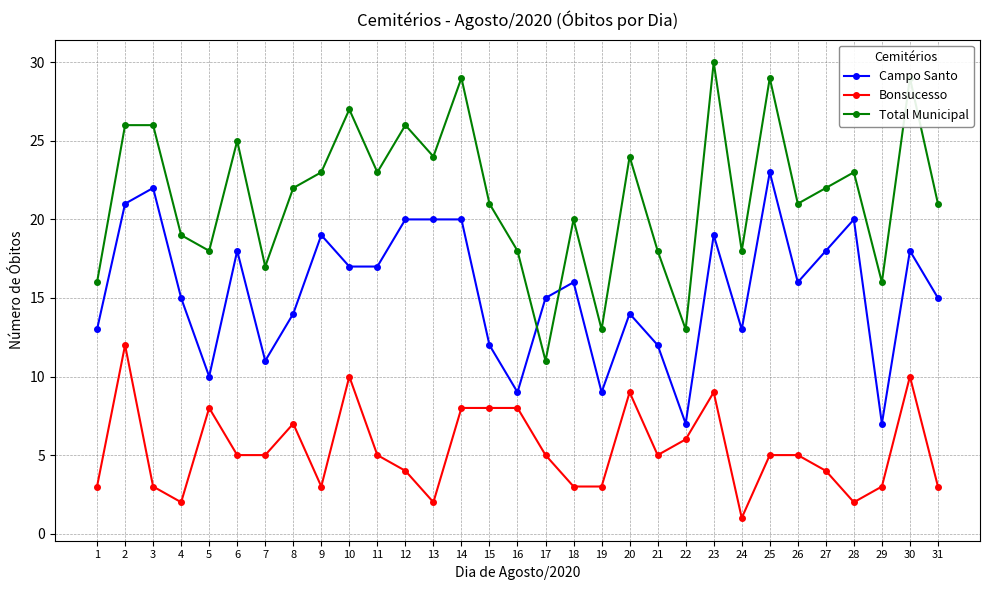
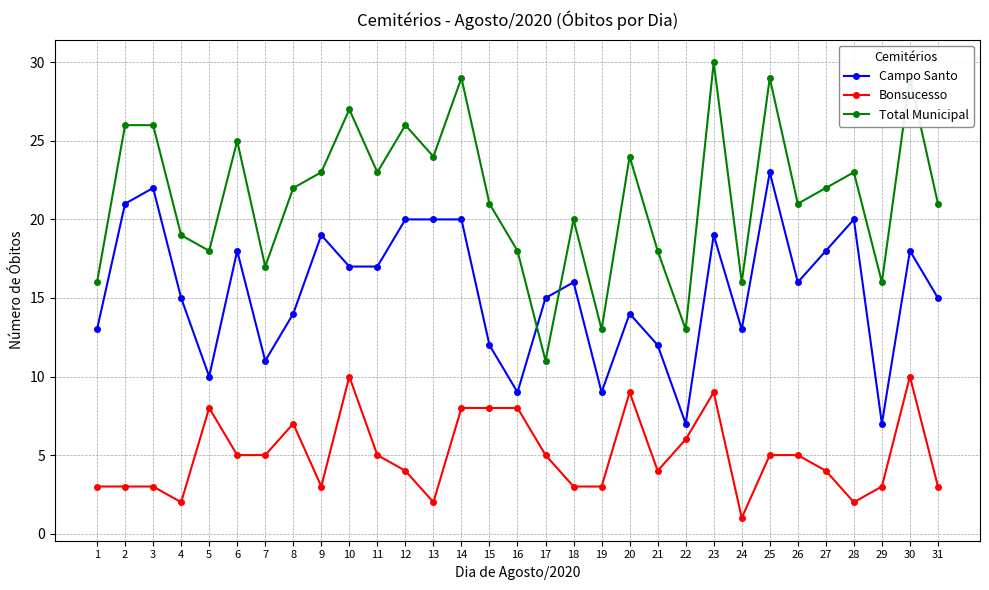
Bonsucesso, 2: 12 -> 3
Bonsucesso, 21: 5 -> 4
Total Municipal, 24: 18 -> 16
